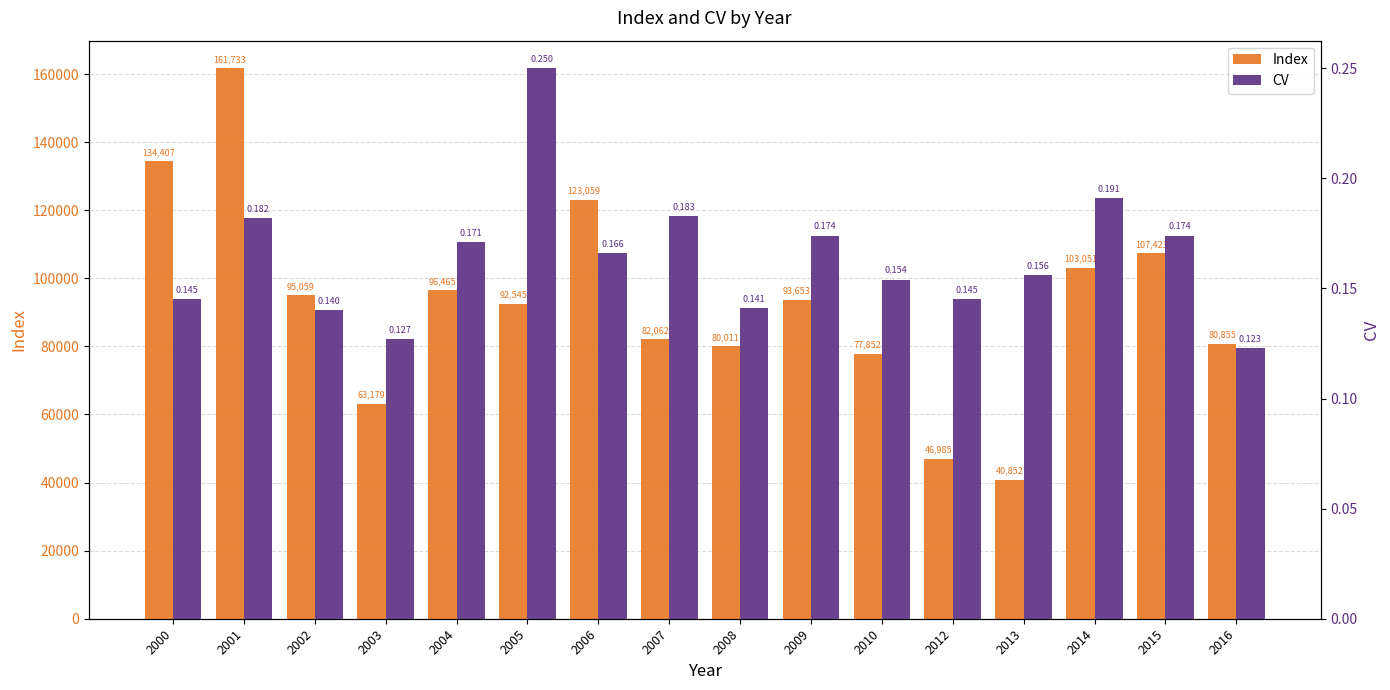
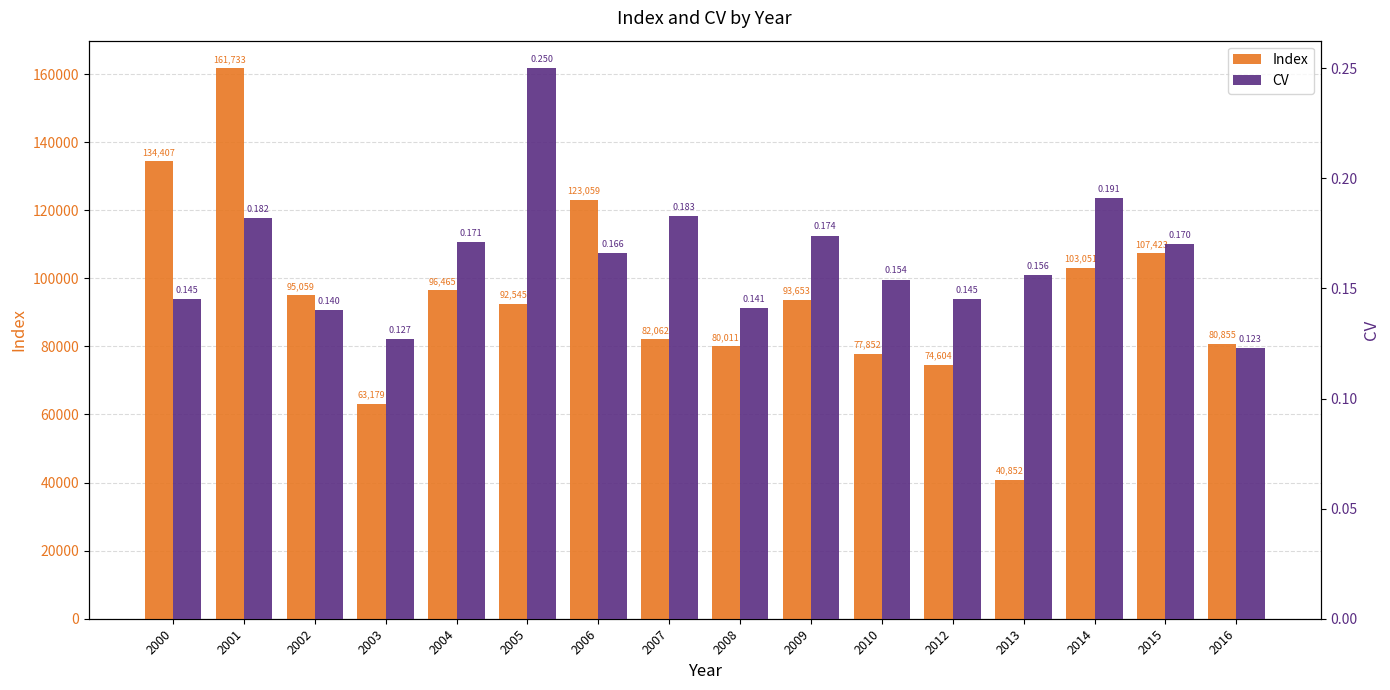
Index, 2012: 46,985 -> 74,604
CV, 2015: 0.174 -> 0.170
